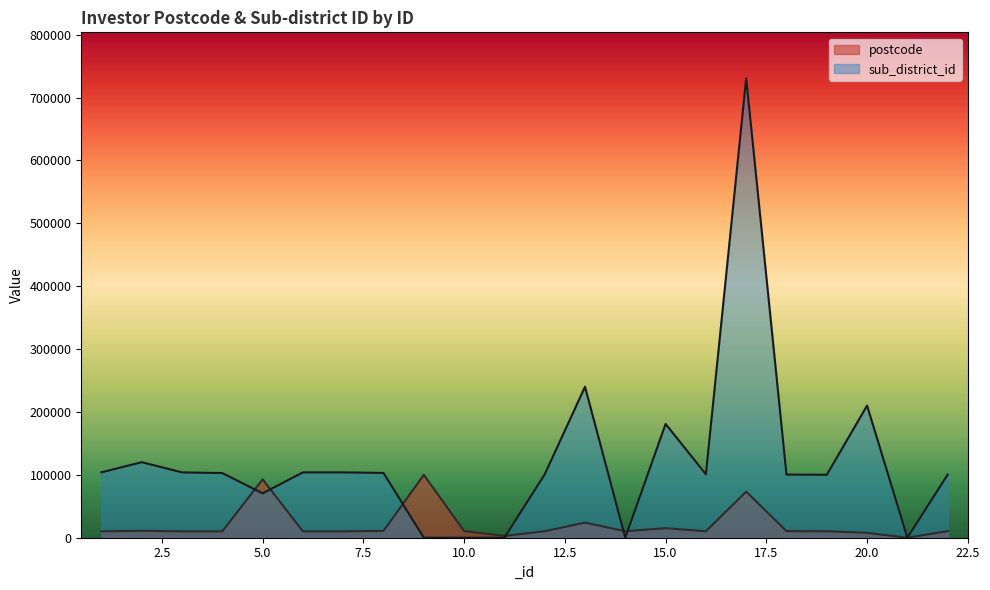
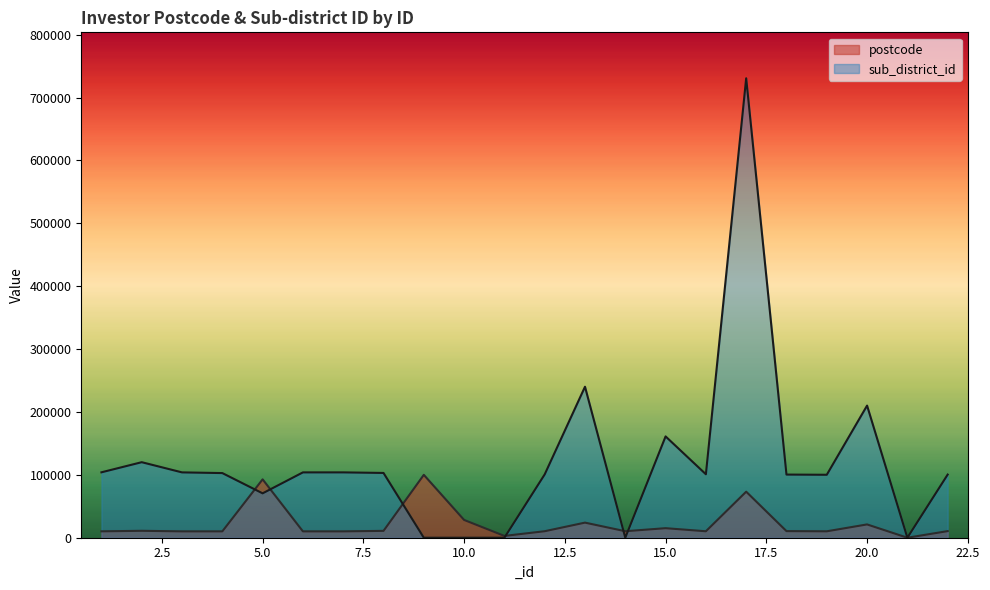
postcode, 10.0: 10000 -> 30000
sub_district_id, 15.0: 180000 -> 160000
postcode, 20.0: 10000 -> 20000
